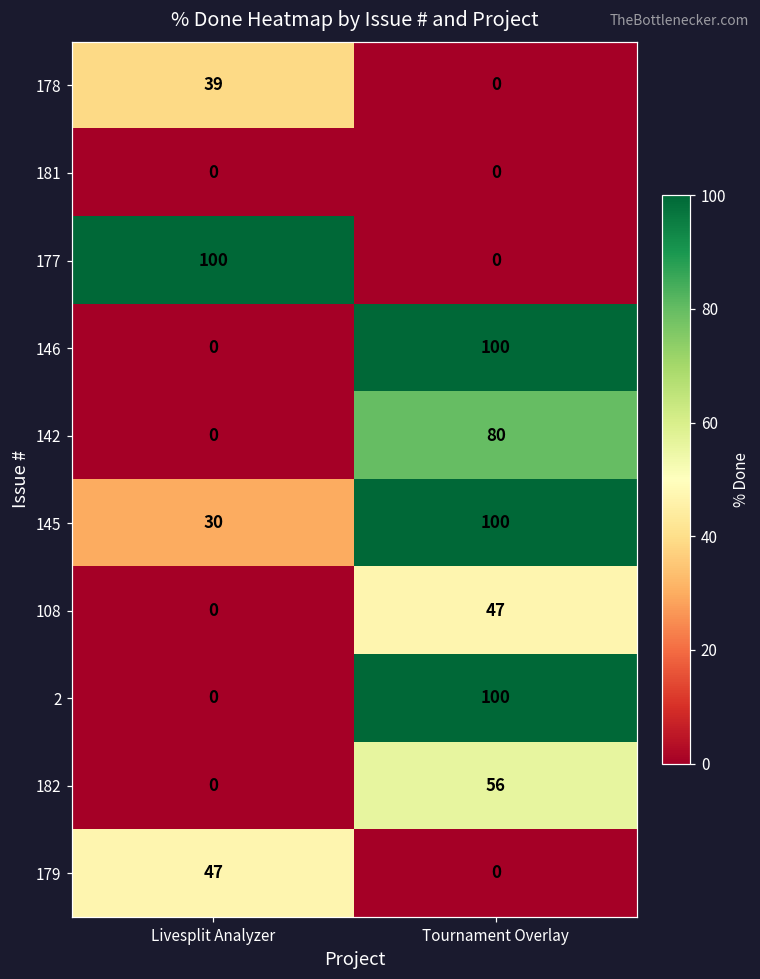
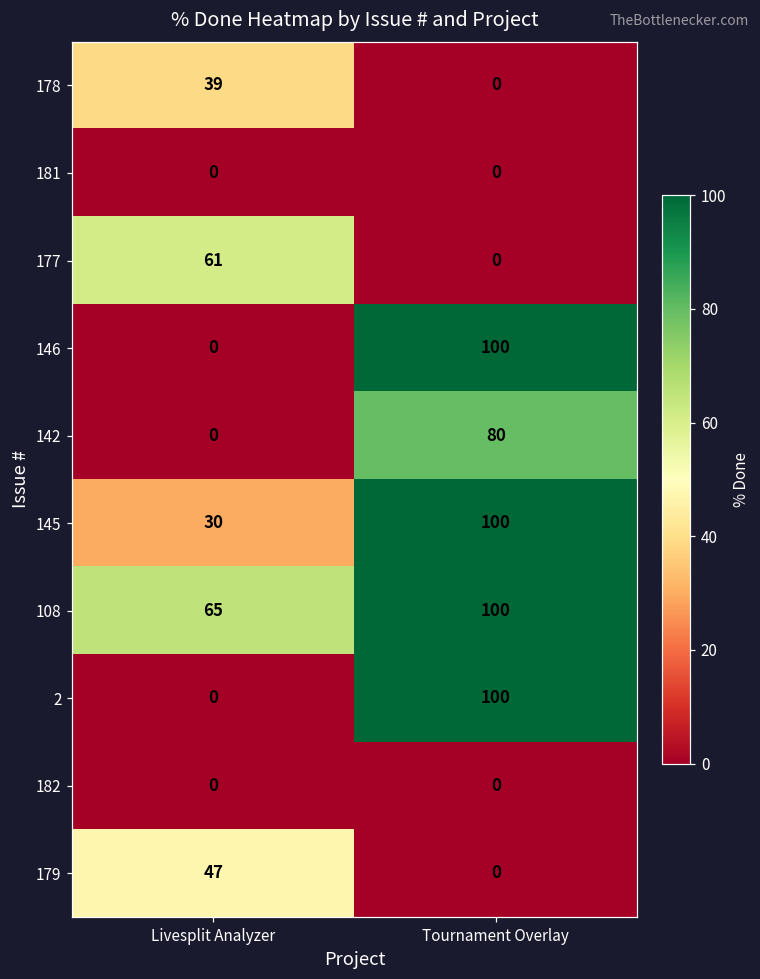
177, Livesplit Analyzer: 100 -> 61
108, Livesplit Analyzer: 0 -> 65
108, Tournament Overlay: 47 -> 100
182, Tournament Overlay: 56 -> 0
